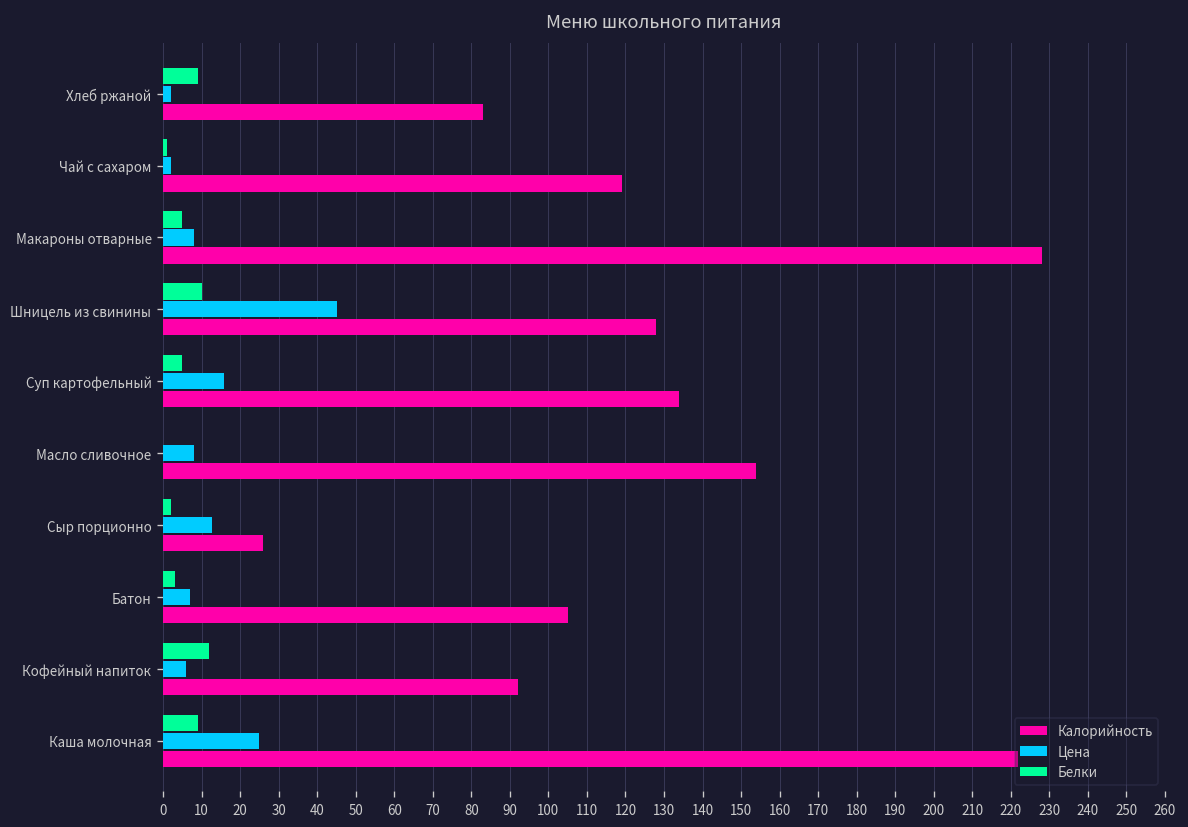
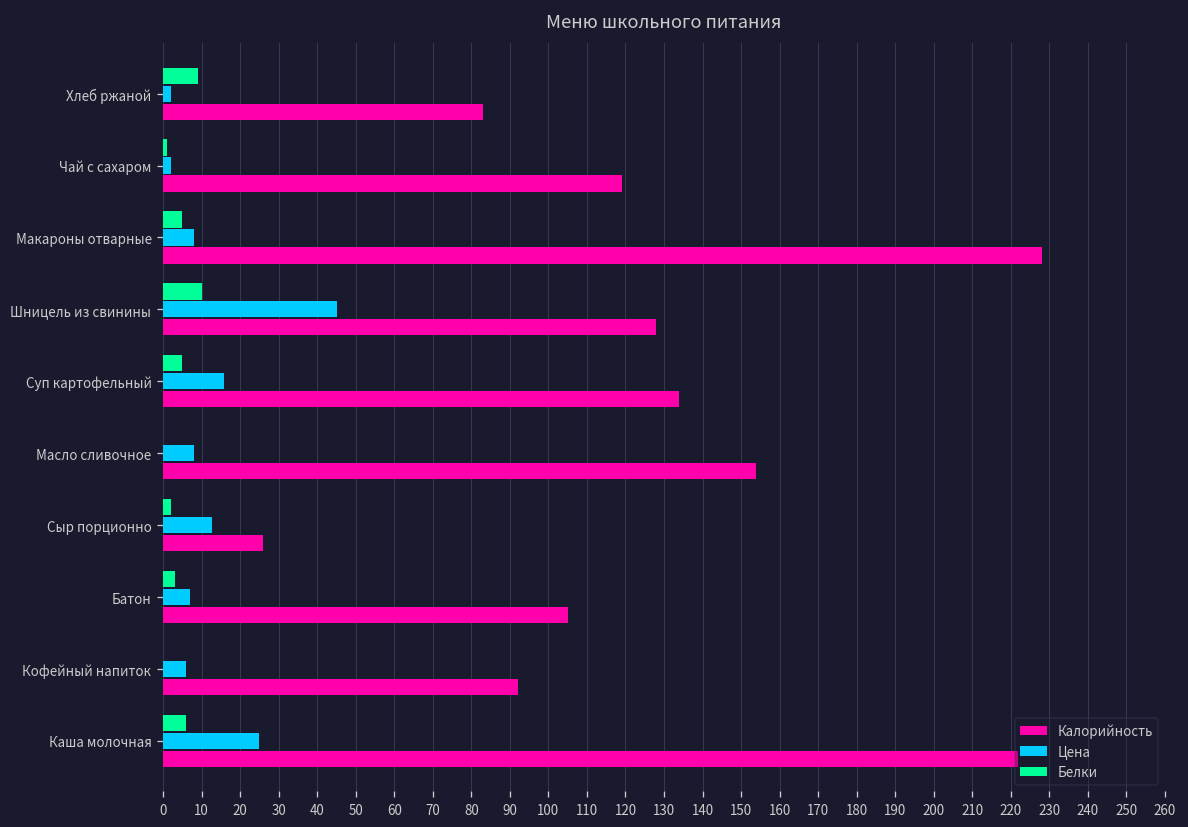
Белки, Кофейный напиток: 12 -> 0
Белки, Каша молочная: 9 -> 6
